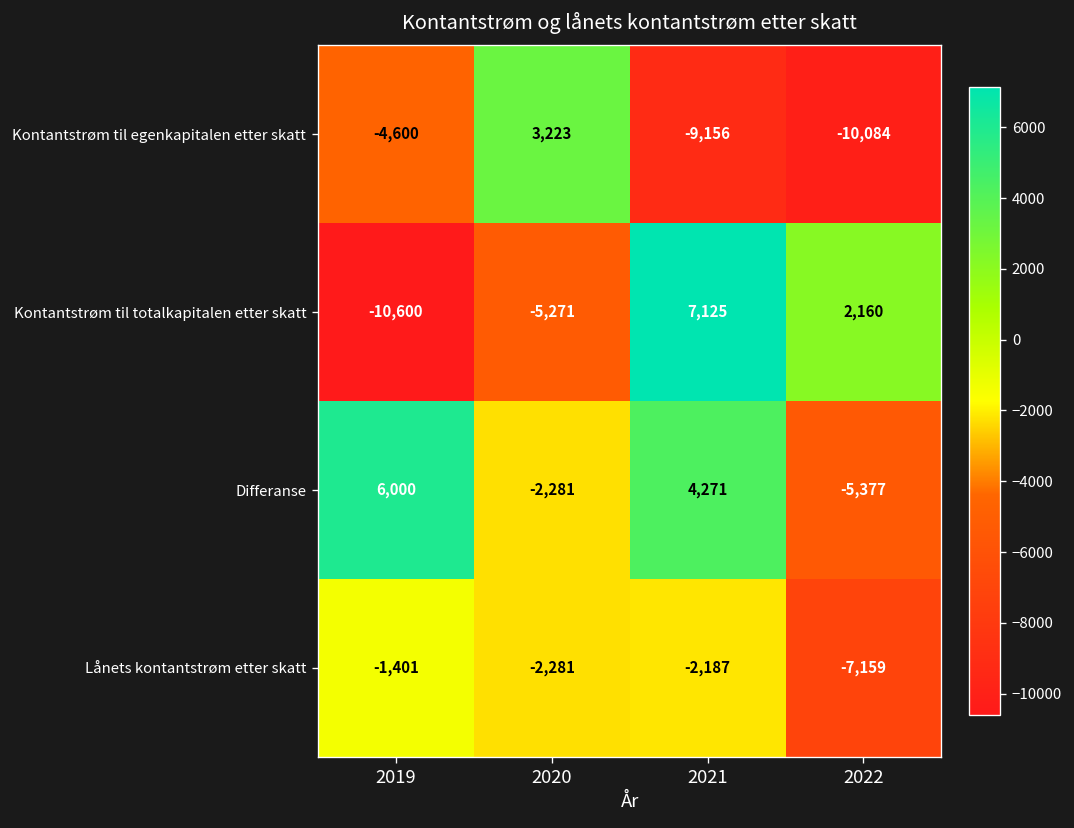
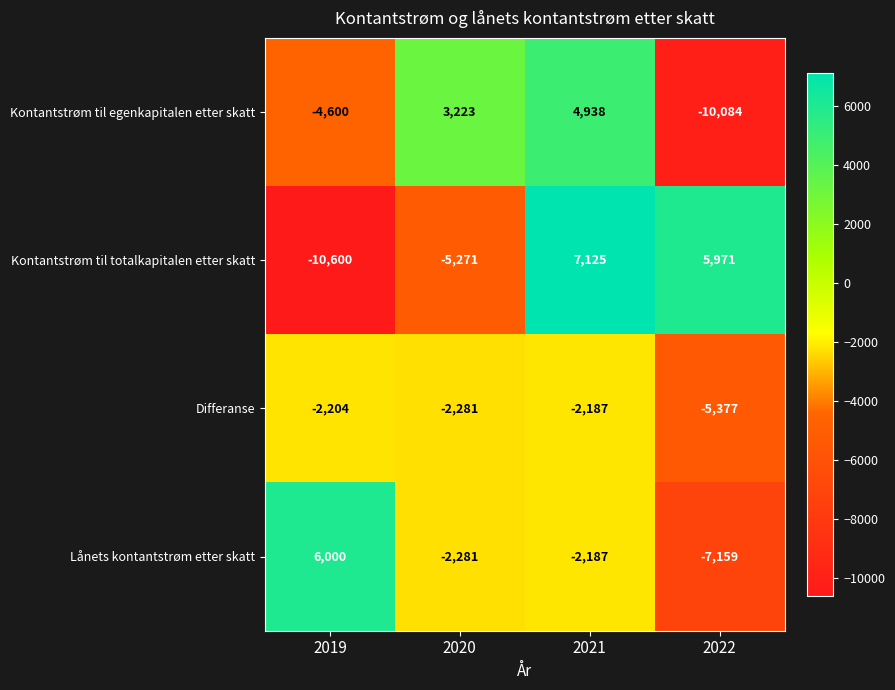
Kontantstrøm til egenkapitalen etter skatt, 2021: -9,156 -> 4,938
Kontantstrøm til totalkapitalen etter skatt, 2022: 2,160 -> 5,971
Differanse, 2019: 6,000 -> -2,204
Differanse, 2021: 4,271 -> -2,187
Lånets kontantstrøm etter skatt, 2019: -1,401 -> 6,000
